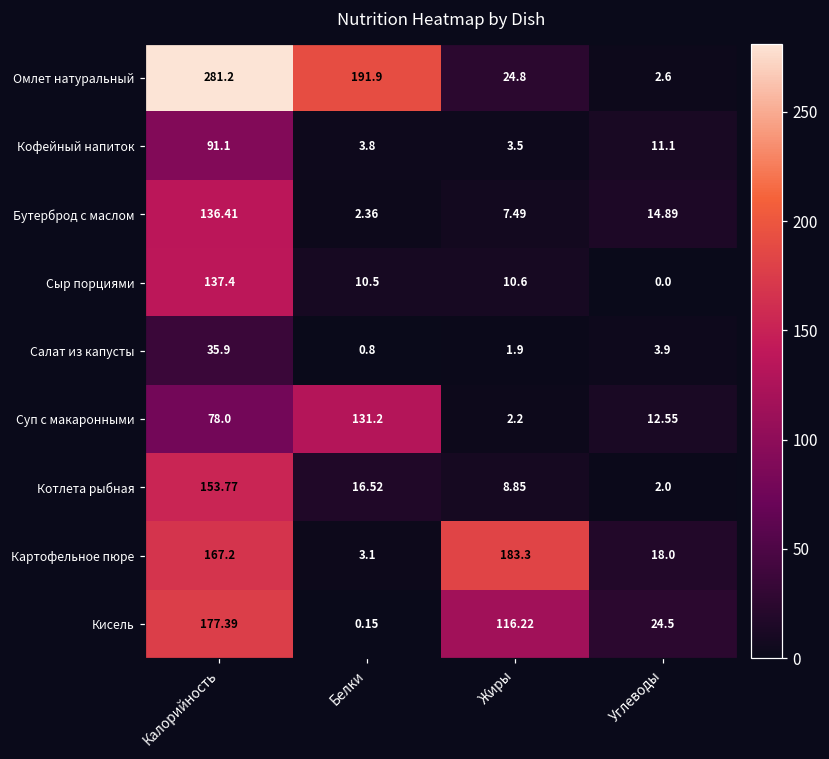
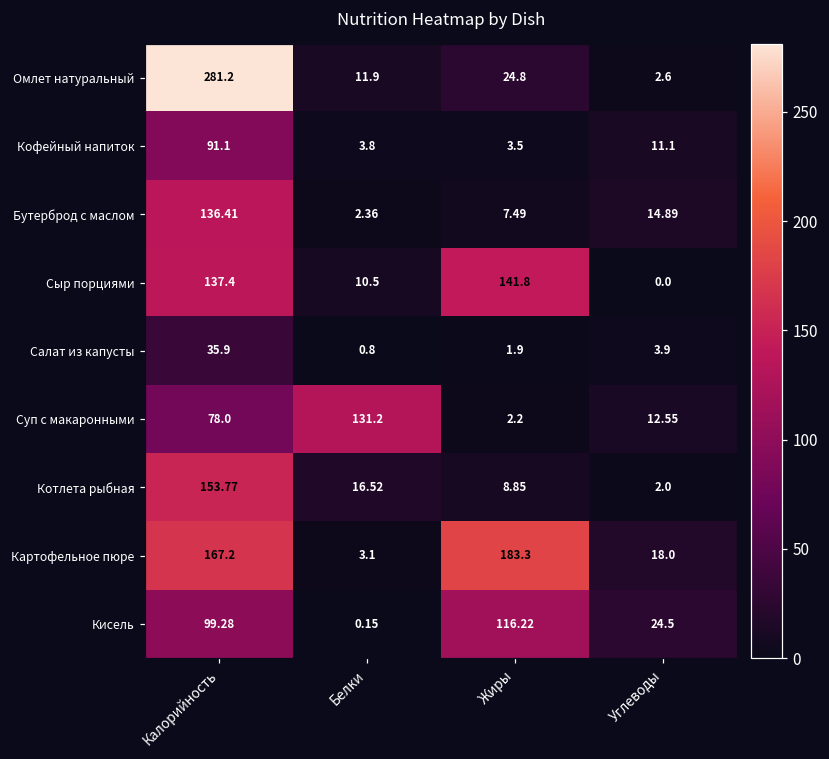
Омлет натуральный, Белки: 191.9 -> 11.9
Сыр порциями, Жиры: 10.6 -> 141.8
Кисель, Калорийность: 177.39 -> 99.28
